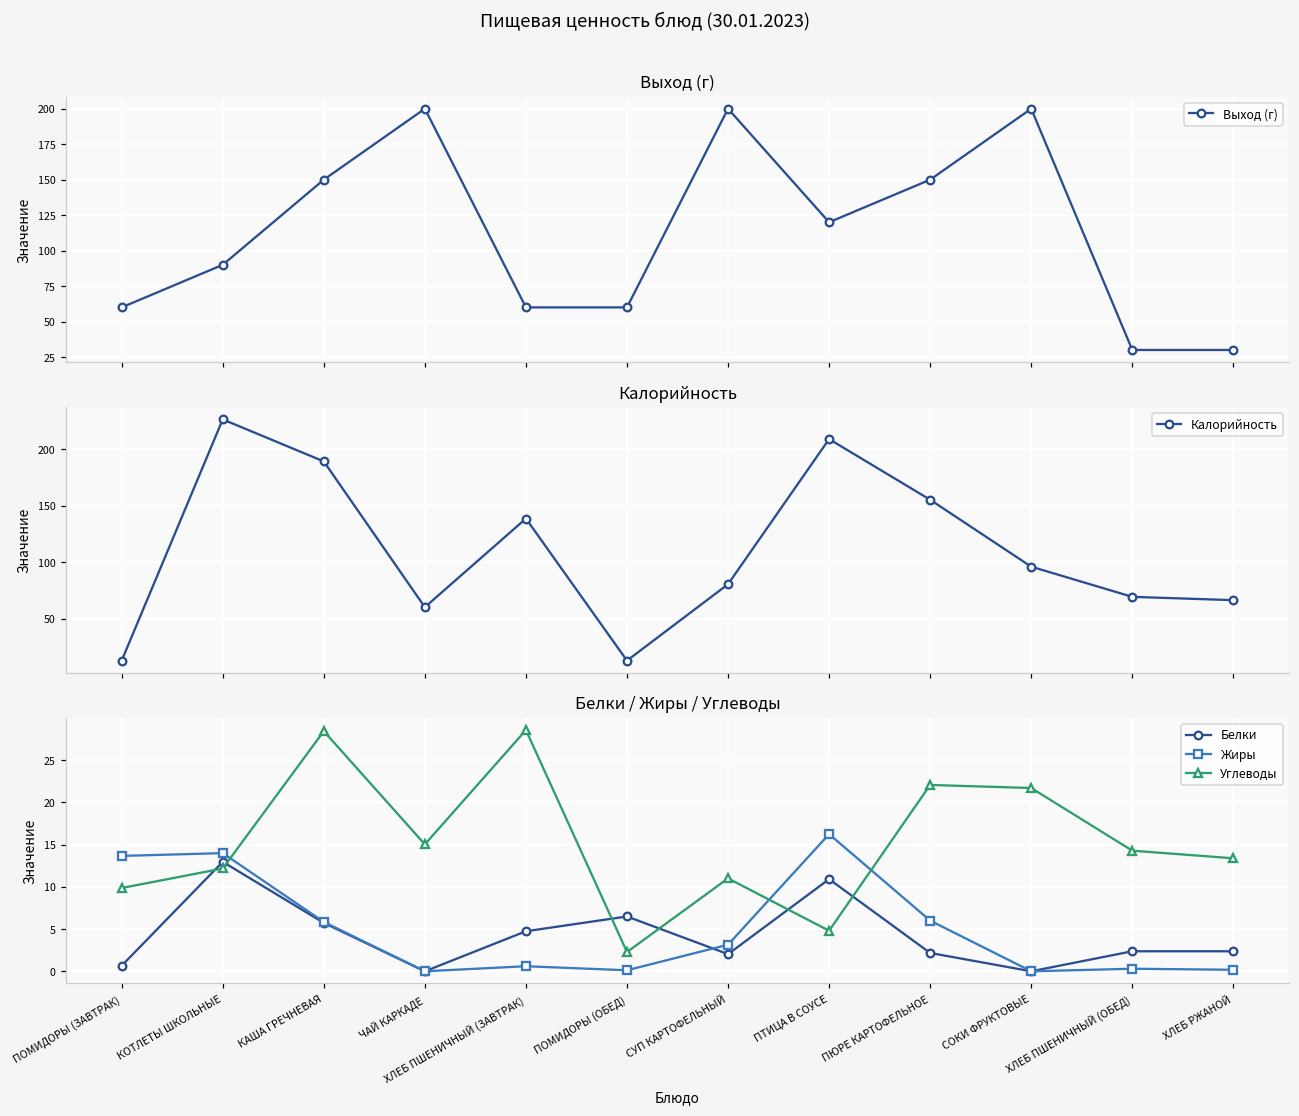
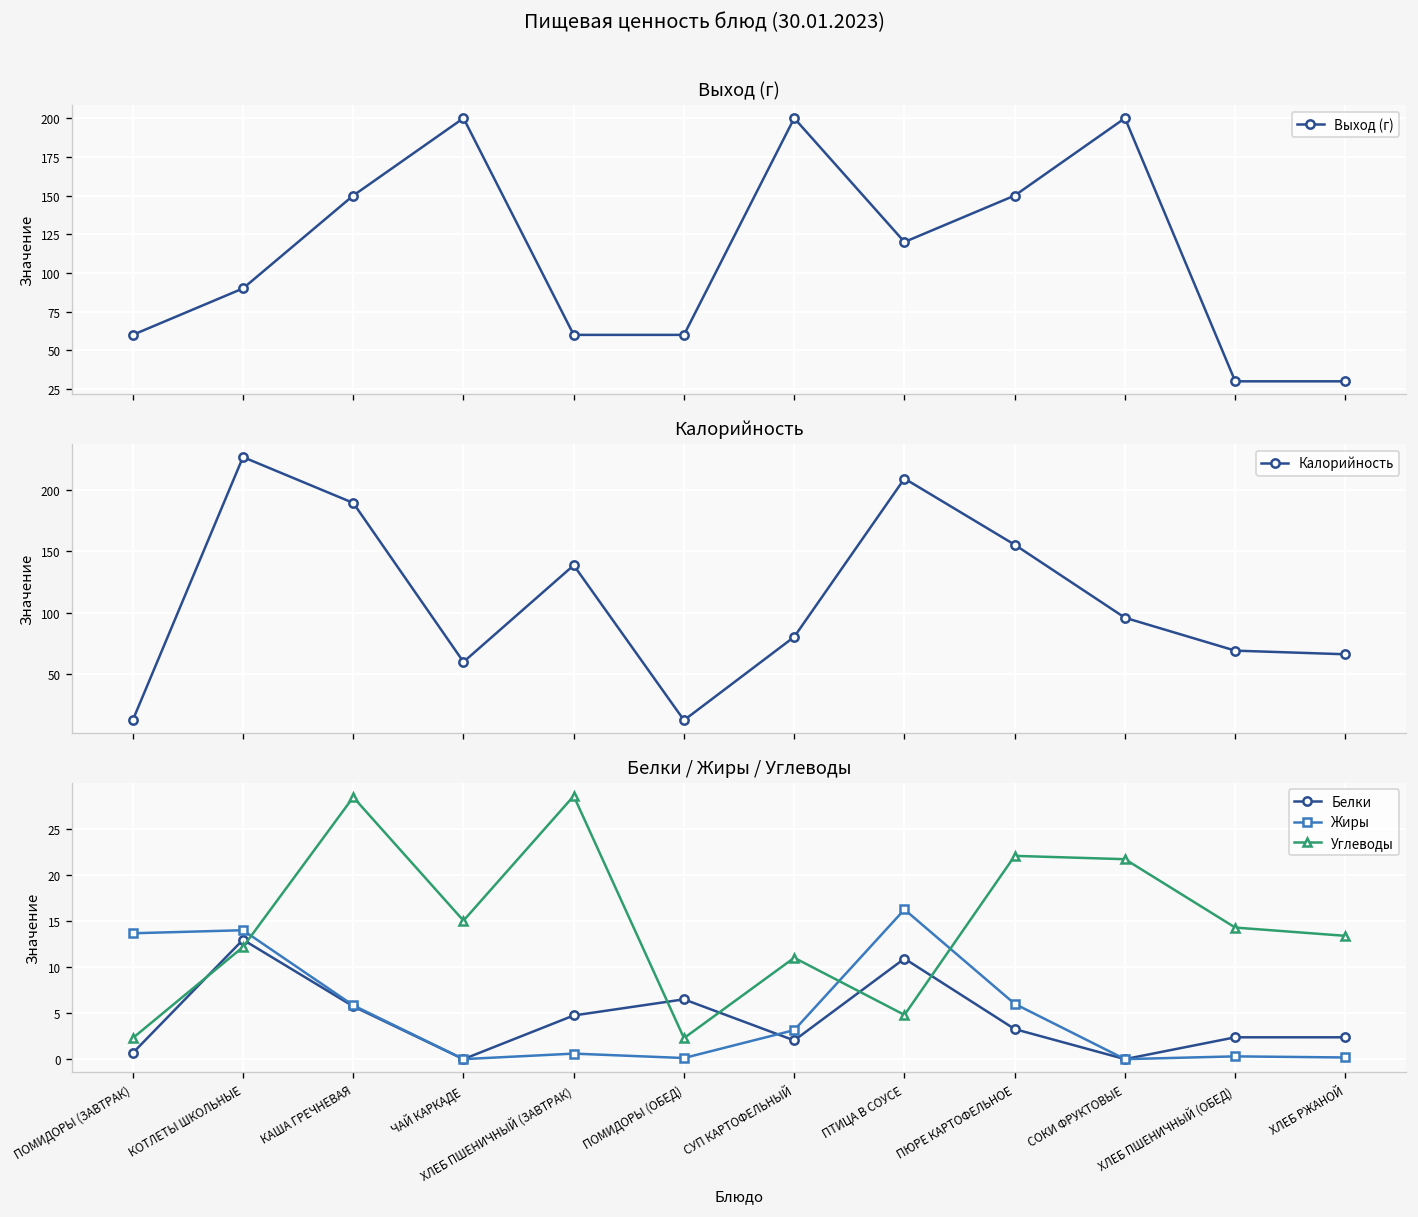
Белки / Жиры / Углеводы, Углеводы, ПОМИДОРЫ (ЗАВТРАК): 10 -> 2
Белки / Жиры / Углеводы, Белки, ПЮРЕ КАРТОФЕЛЬНОЕ: 2 -> 3
